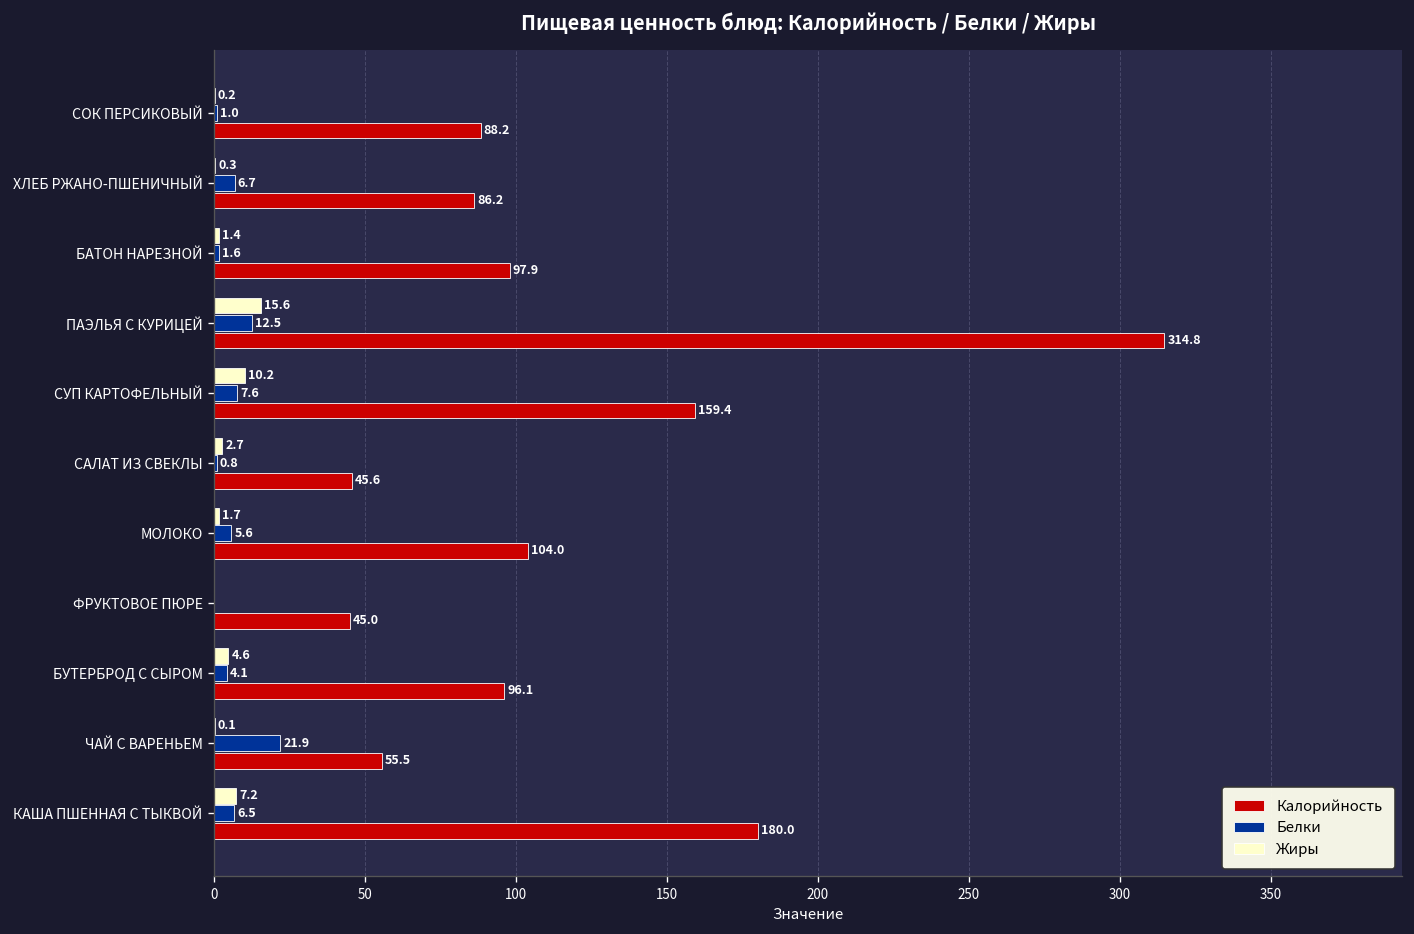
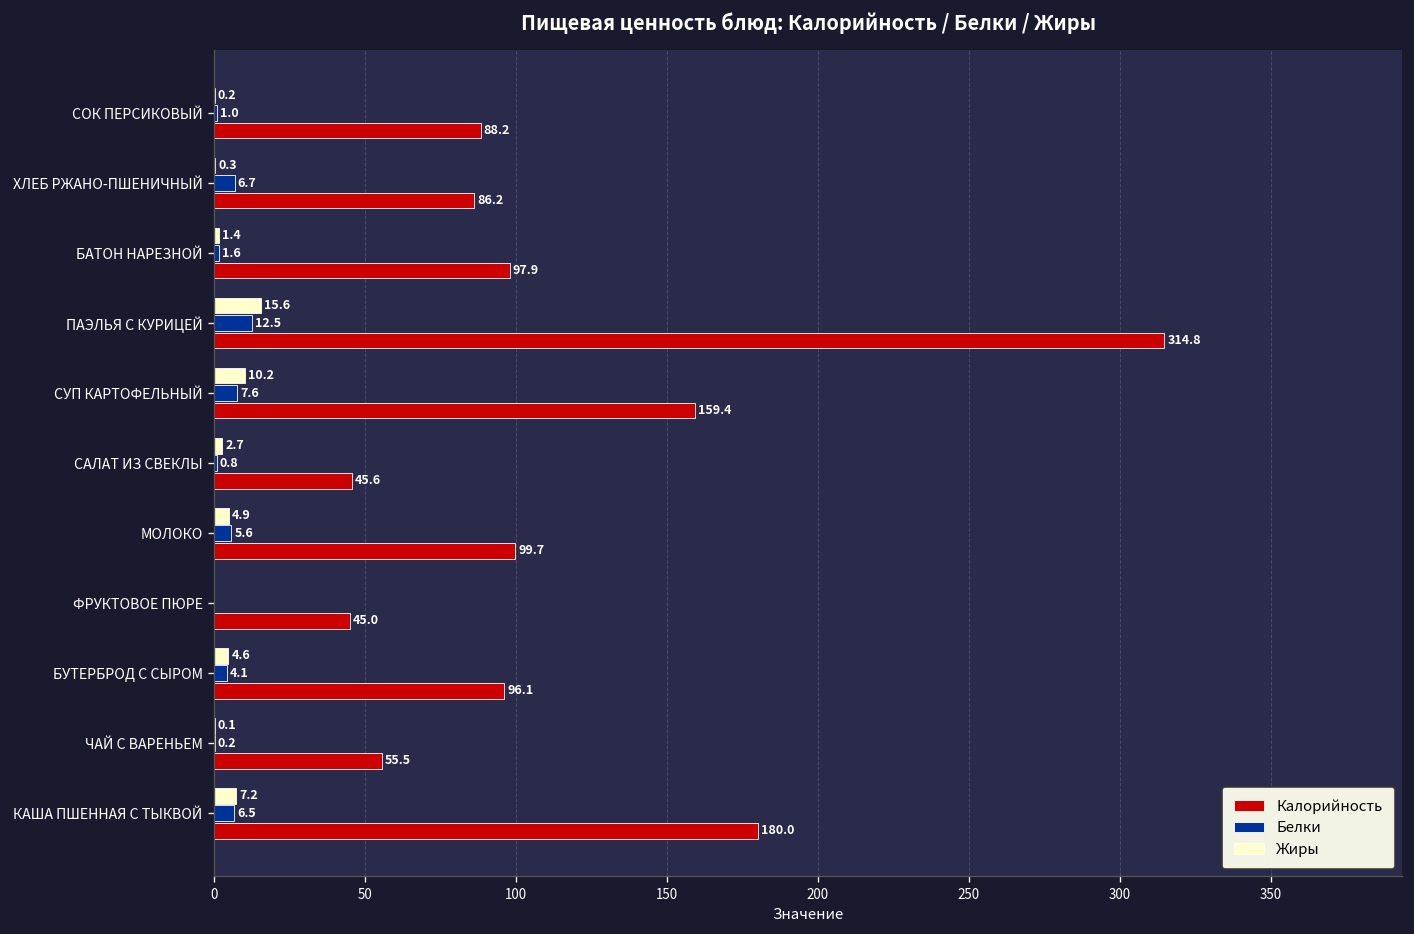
Жиры, МОЛОКО: 1.7 -> 4.9
Калорийность, МОЛОКО: 104.0 -> 99.7
Белки, ЧАЙ С ВАРЕНЬЕМ: 21.9 -> 0.2
